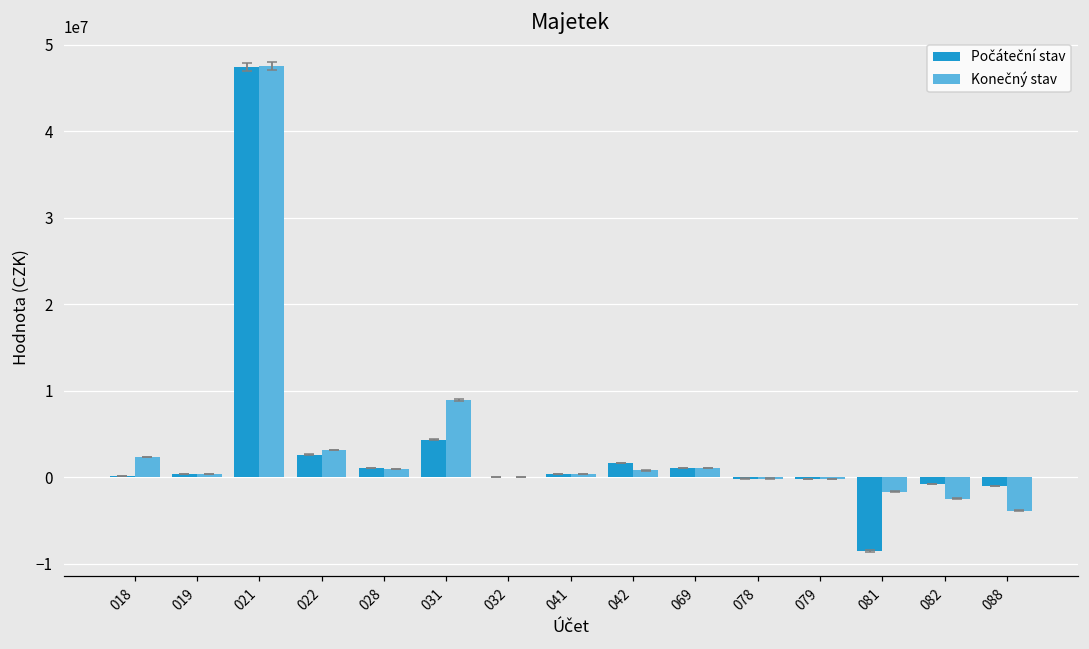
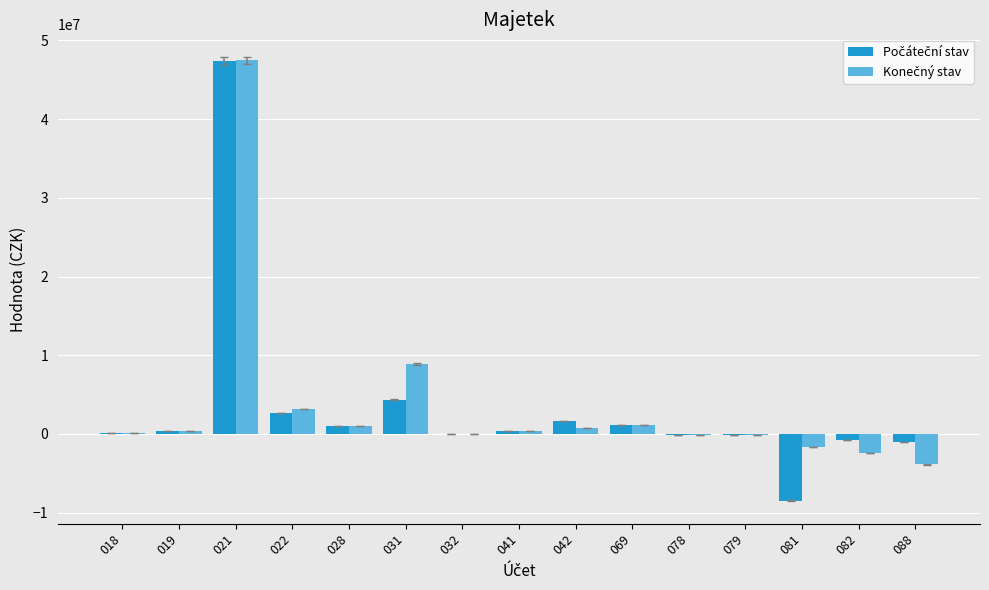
Konečný stav, 018: 2000000 -> 0
